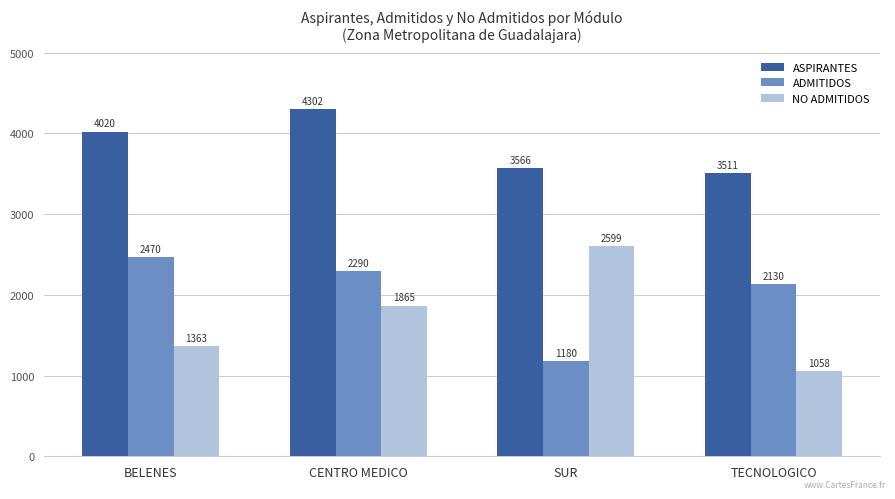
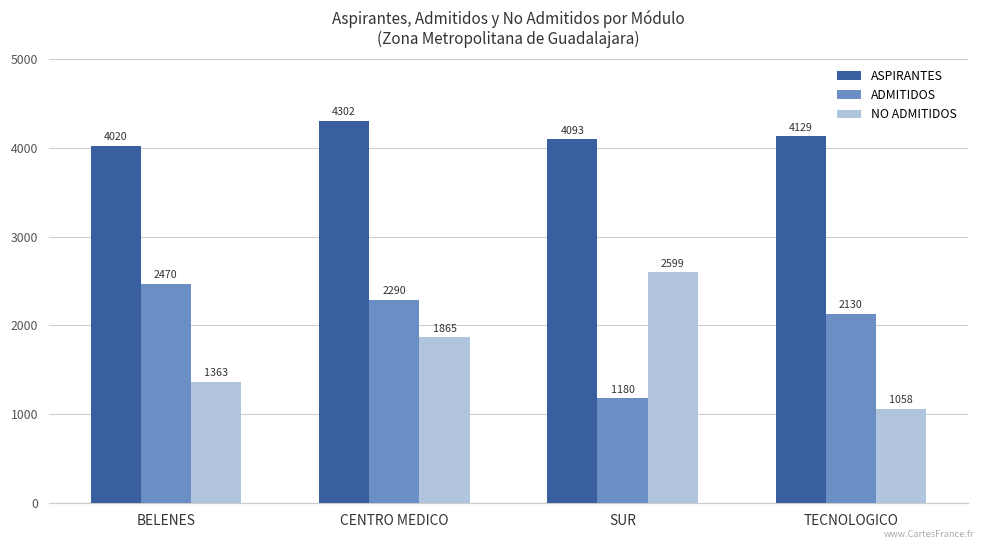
ASPIRANTES, SUR: 3566 -> 4093
ASPIRANTES, TECNOLOGICO: 3511 -> 4129
